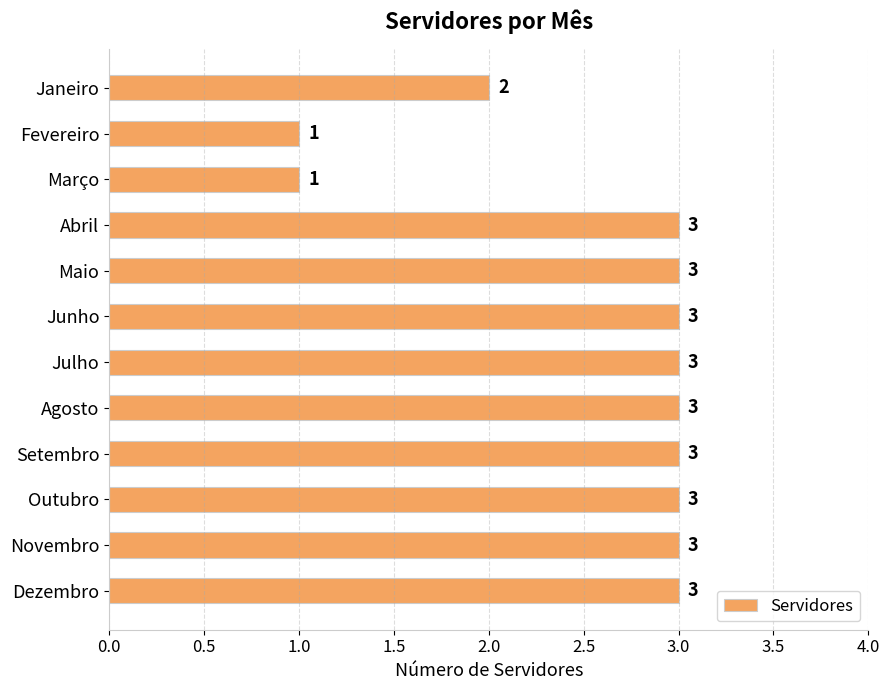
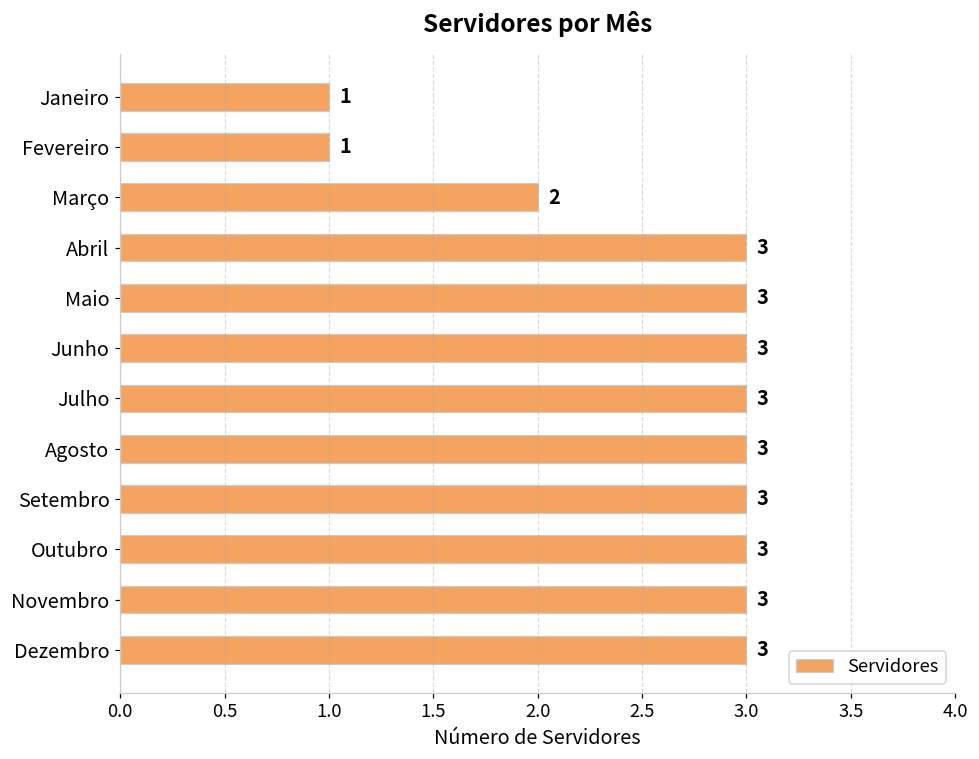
Janeiro: 2 -> 1
Março: 1 -> 2
